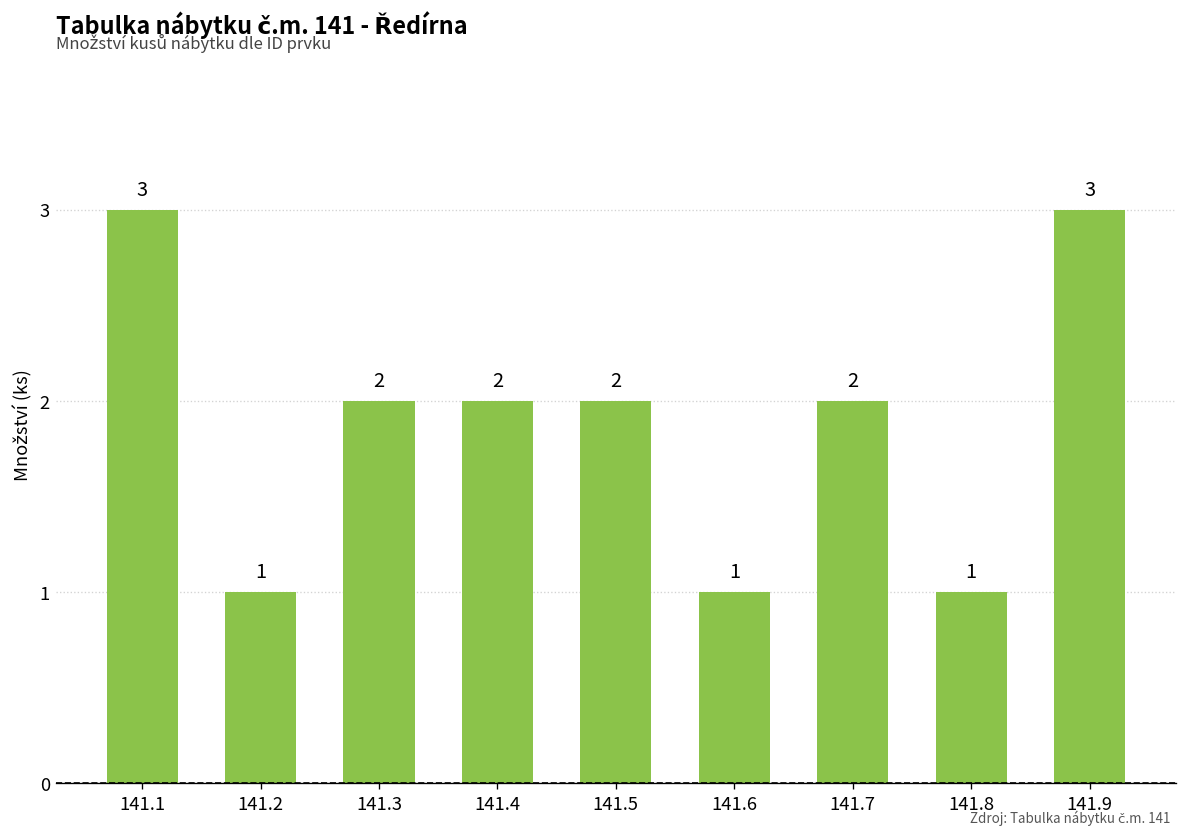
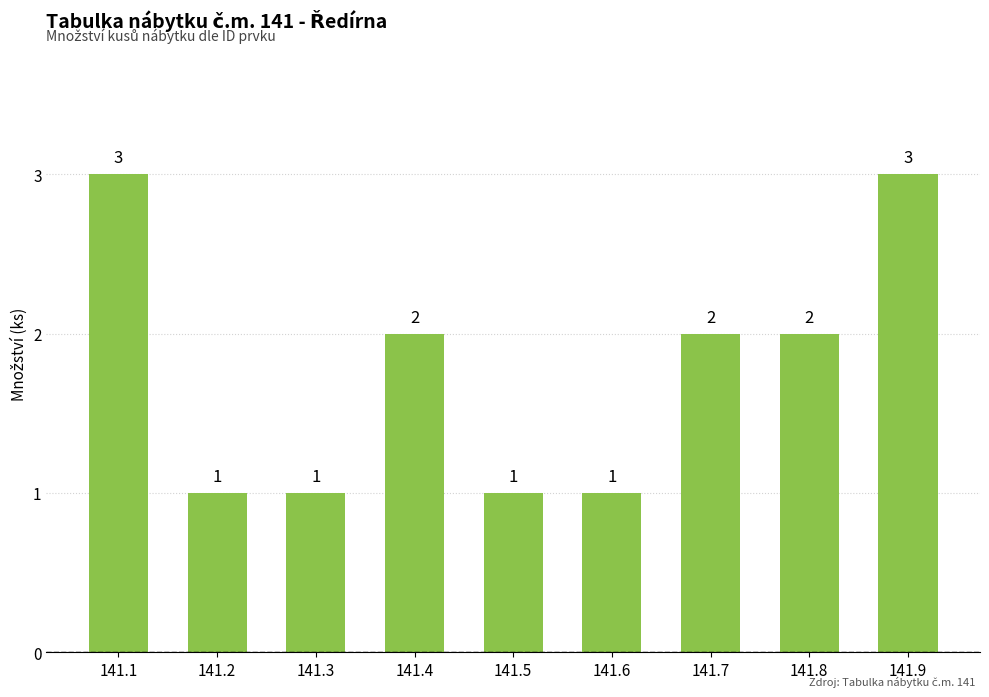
141.3: 2 -> 1
141.5: 2 -> 1
141.8: 1 -> 2
